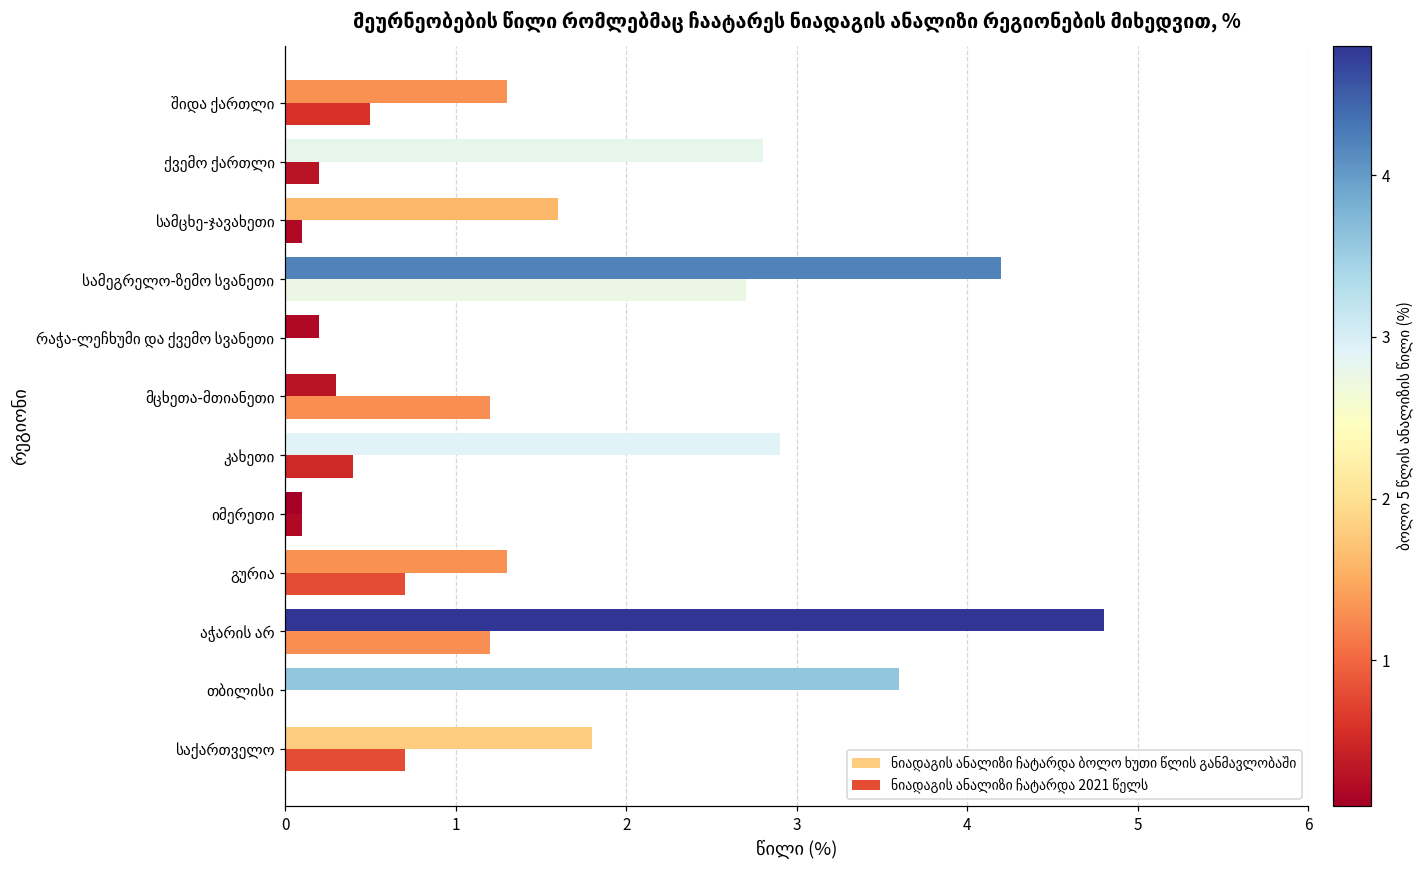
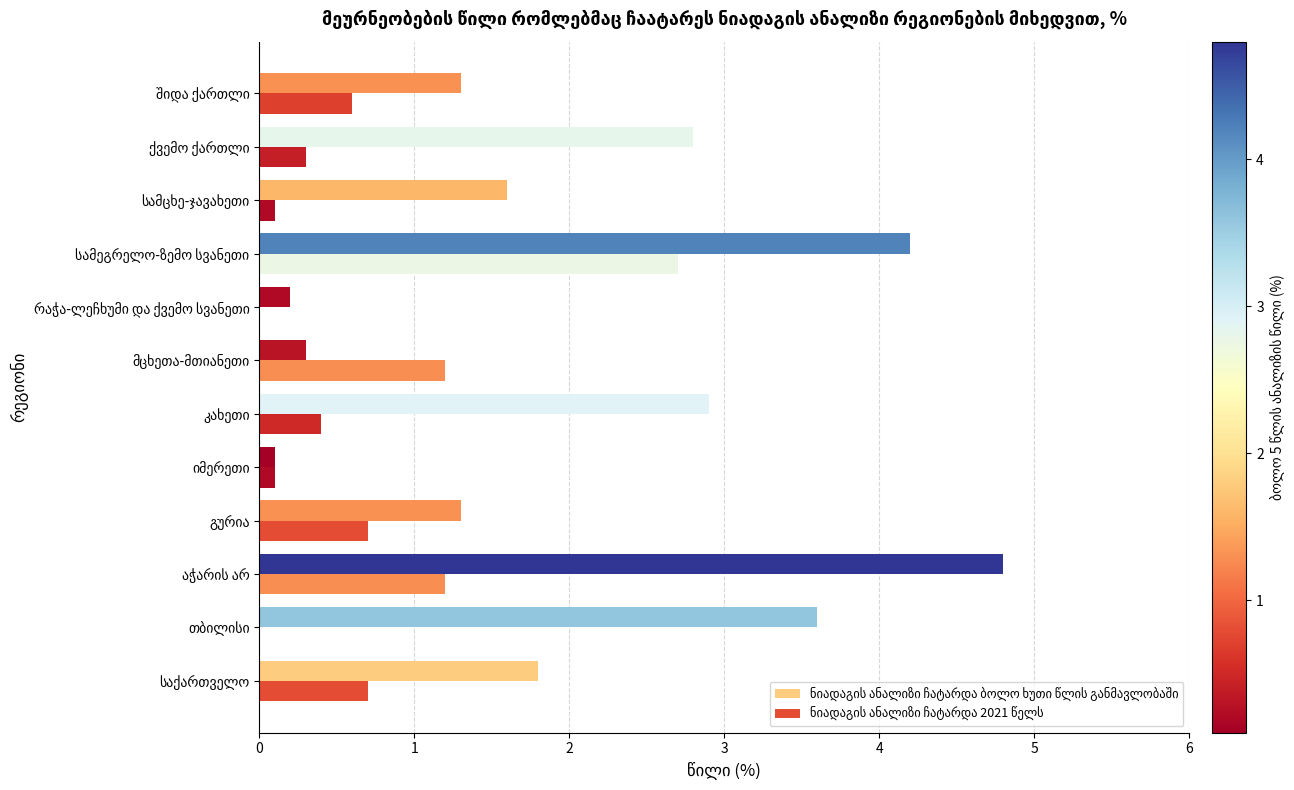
ნიადაგის ანალიზი ჩატარდა 2021 წელს, შიდა ქართლი: 0.5 -> 0.6
ნიადაგის ანალიზი ჩატარდა 2021 წელს, ქვემო ქართლი: 0.2 -> 0.3
